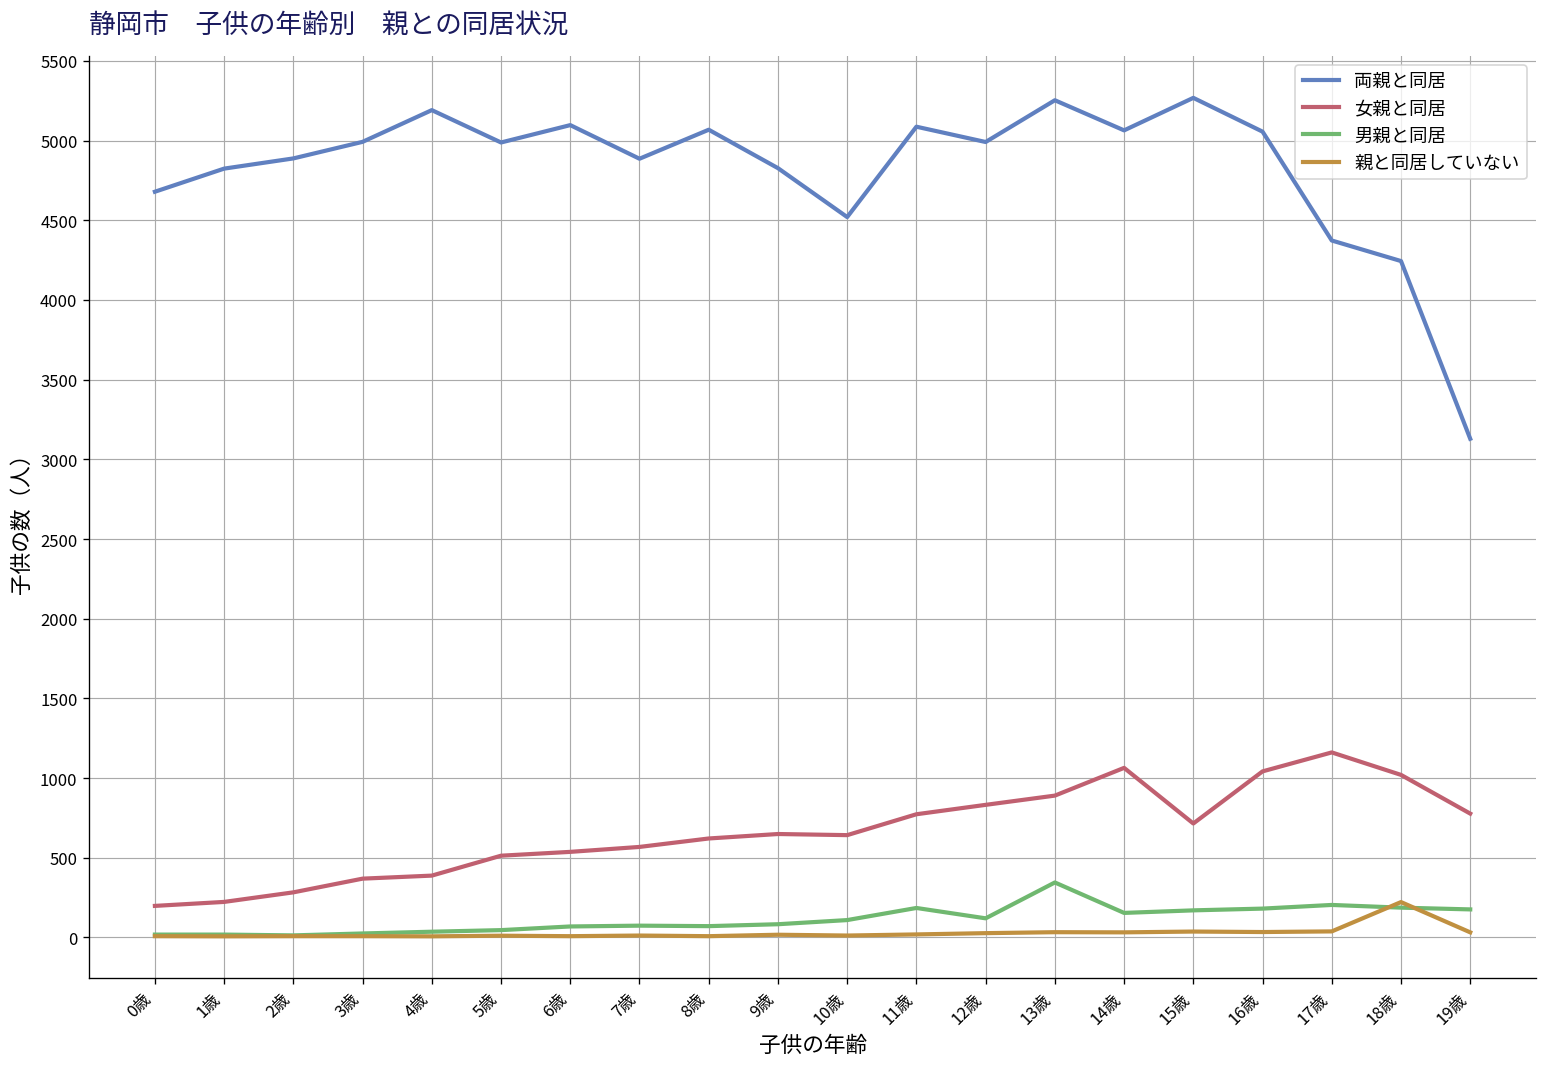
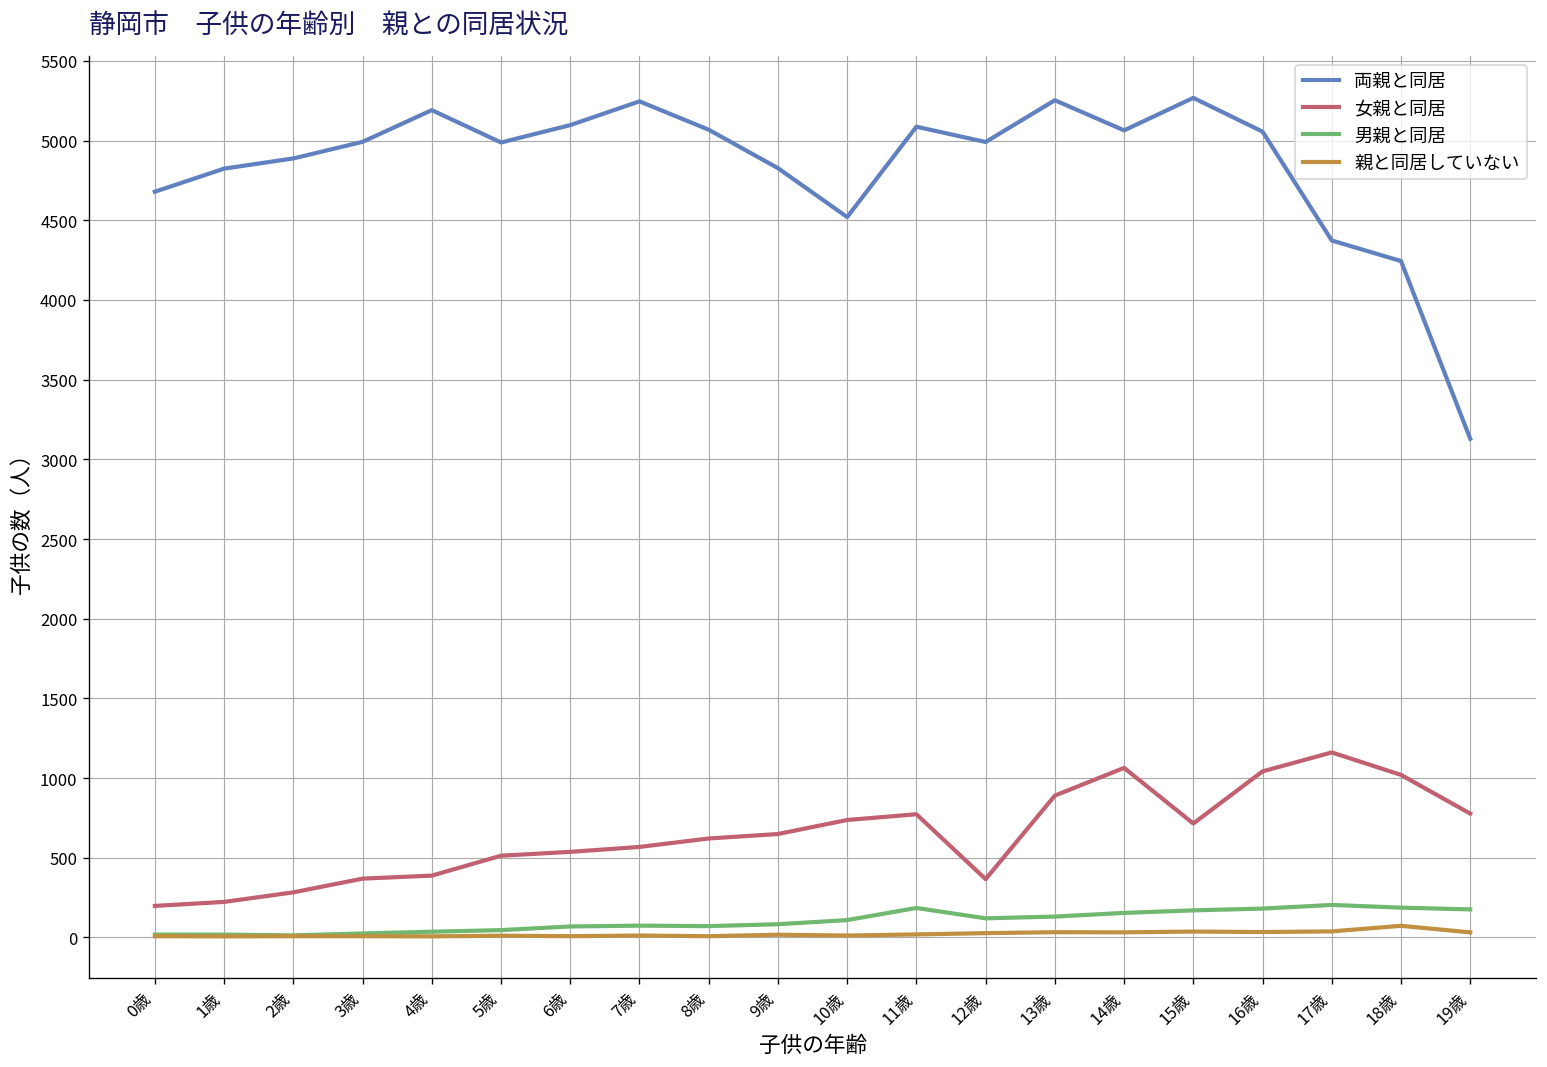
両親と同居, 7歳: 4890 -> 5250
女親と同居, 10歳: 640 -> 740
女親と同居, 12歳: 830 -> 370
男親と同居, 13歳: 350 -> 130
親と同居していない, 18歳: 220 -> 70
